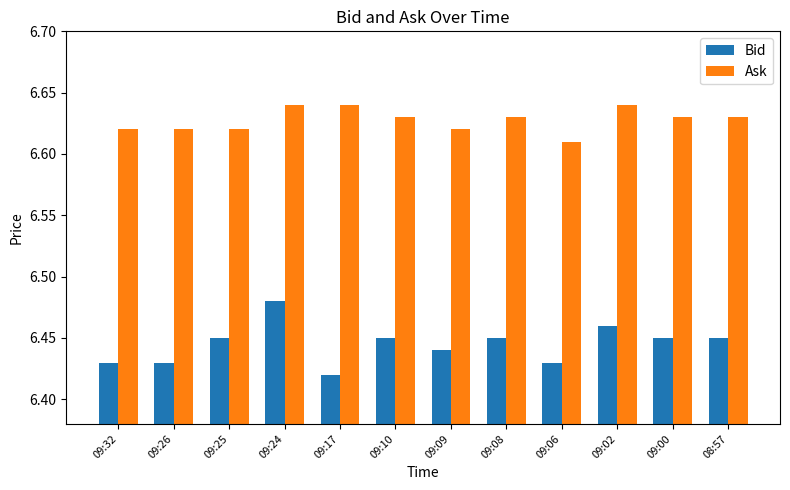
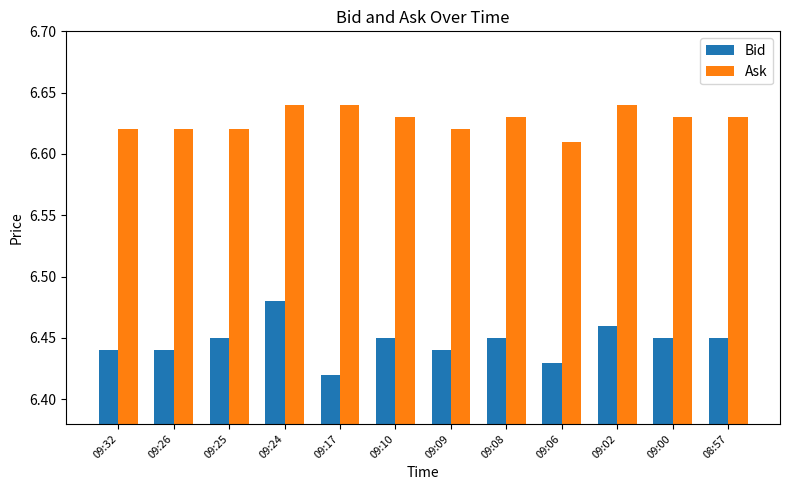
Bid, 09:32: 6.43 -> 6.44
Bid, 09:26: 6.43 -> 6.44
